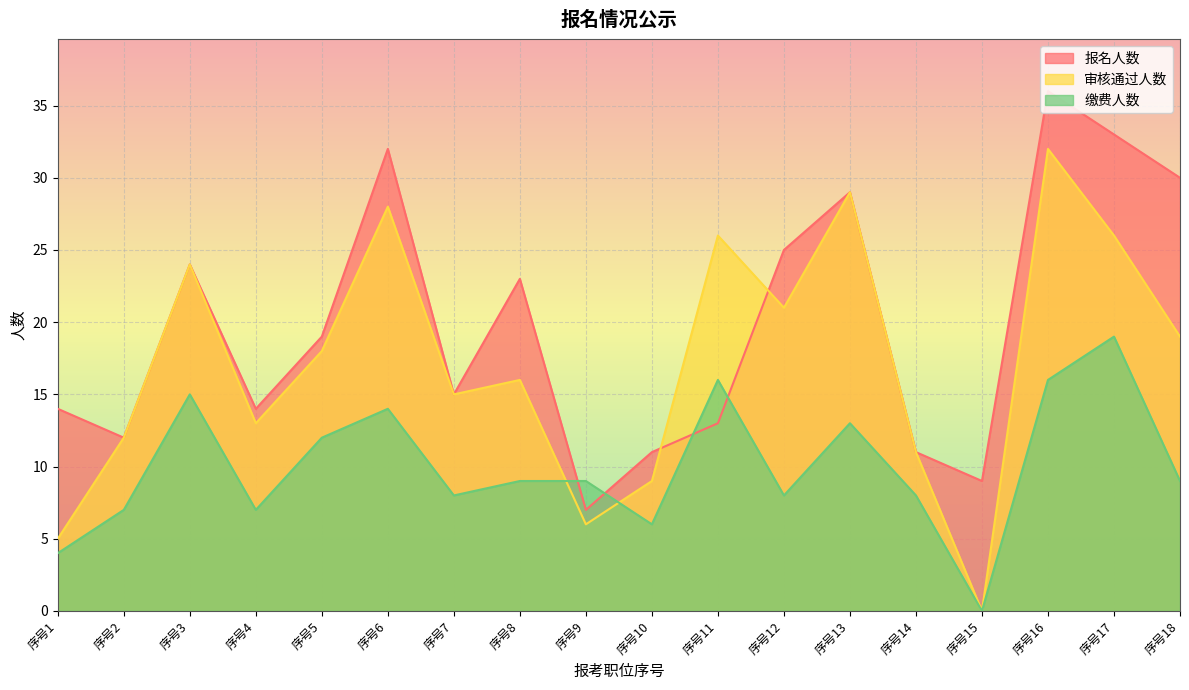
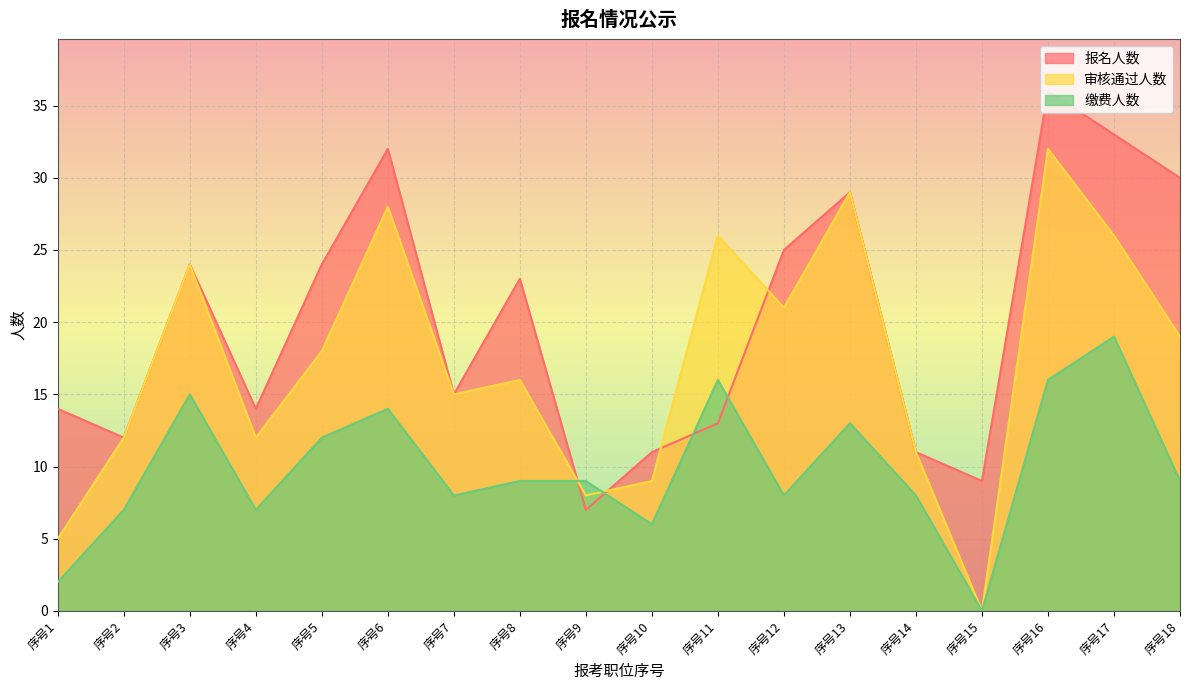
缴费人数, 序号1: 4 -> 2
审核通过人数, 序号4: 13 -> 12
报名人数, 序号5: 19 -> 24
审核通过人数, 序号9: 6 -> 8
